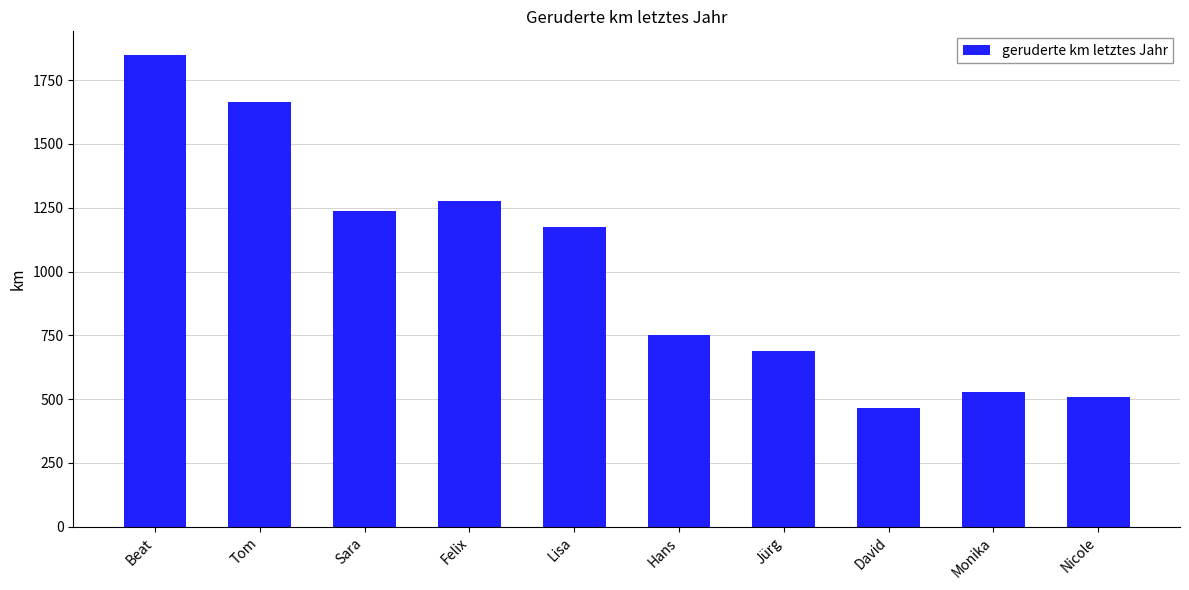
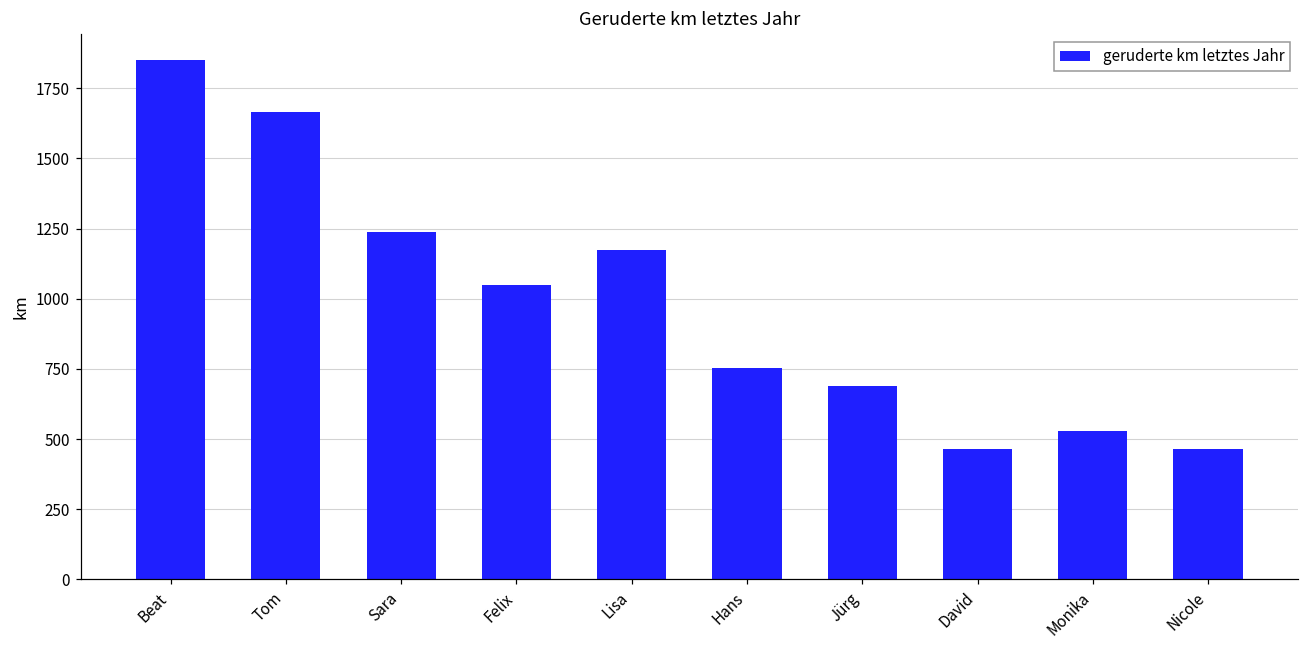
Felix: 1280 -> 1050
Nicole: 510 -> 460
